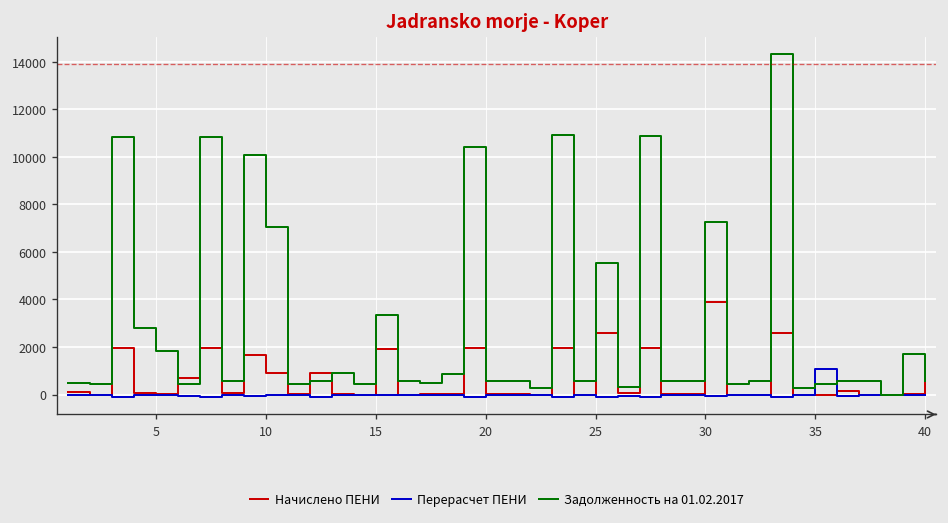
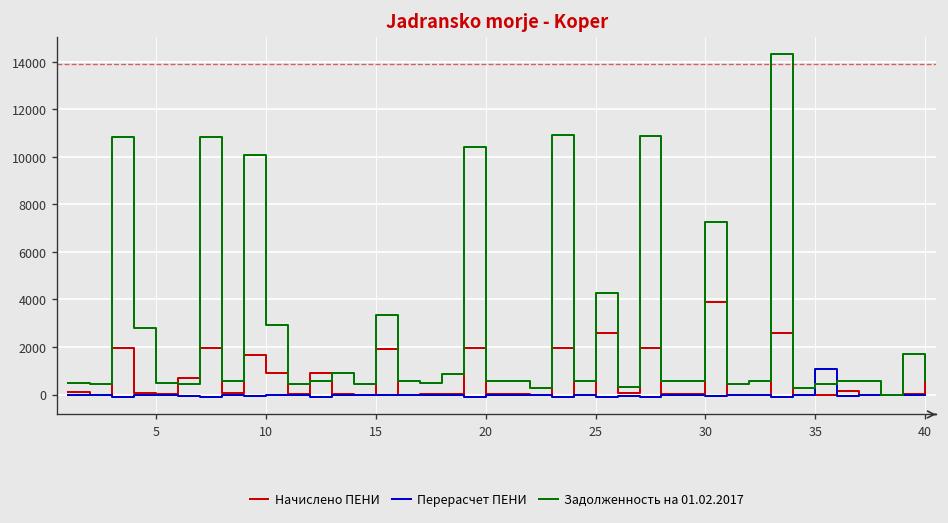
Задолженность на 01.02.2017, 5: 1800 -> 500
Задолженность на 01.02.2017, 10: 7100 -> 2900
Задолженность на 01.02.2017, 25: 5500 -> 4300
